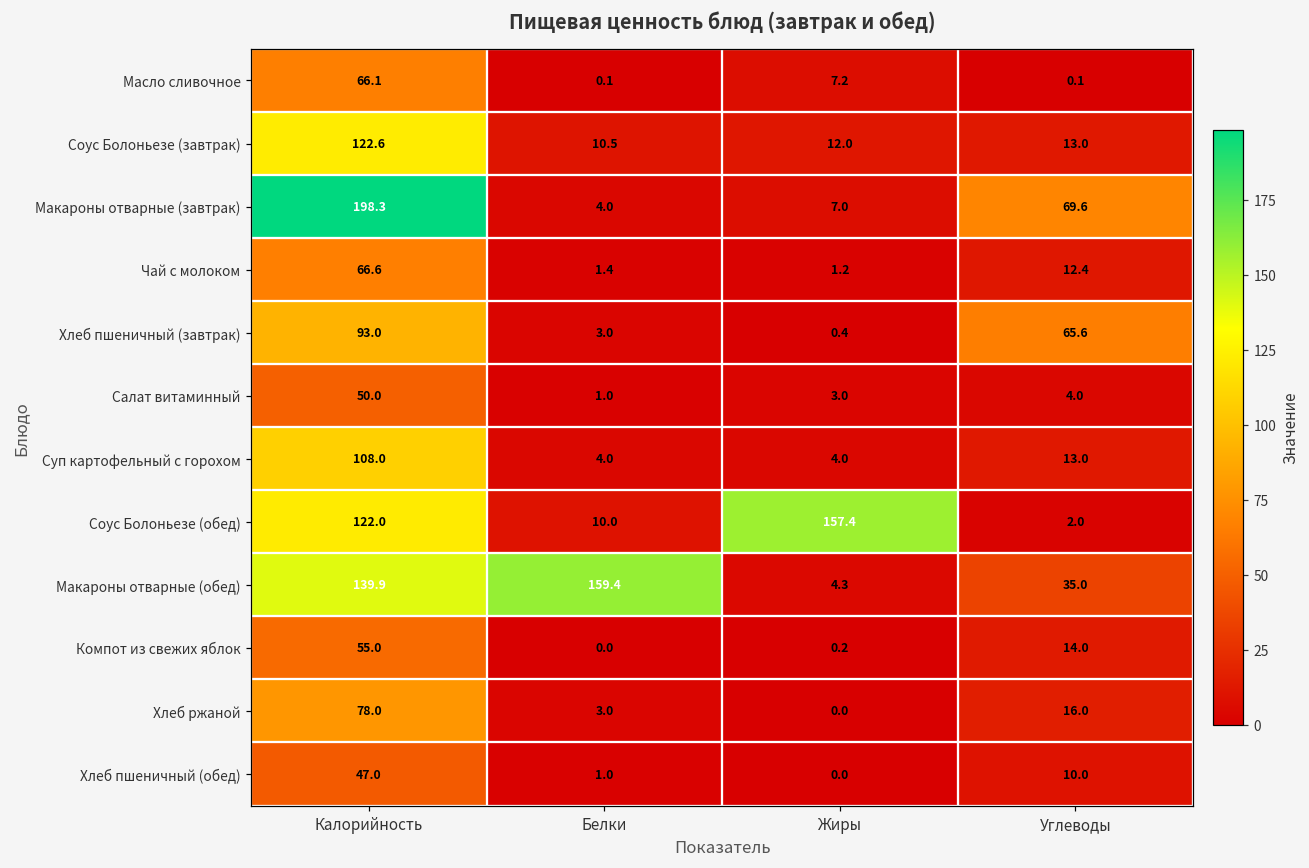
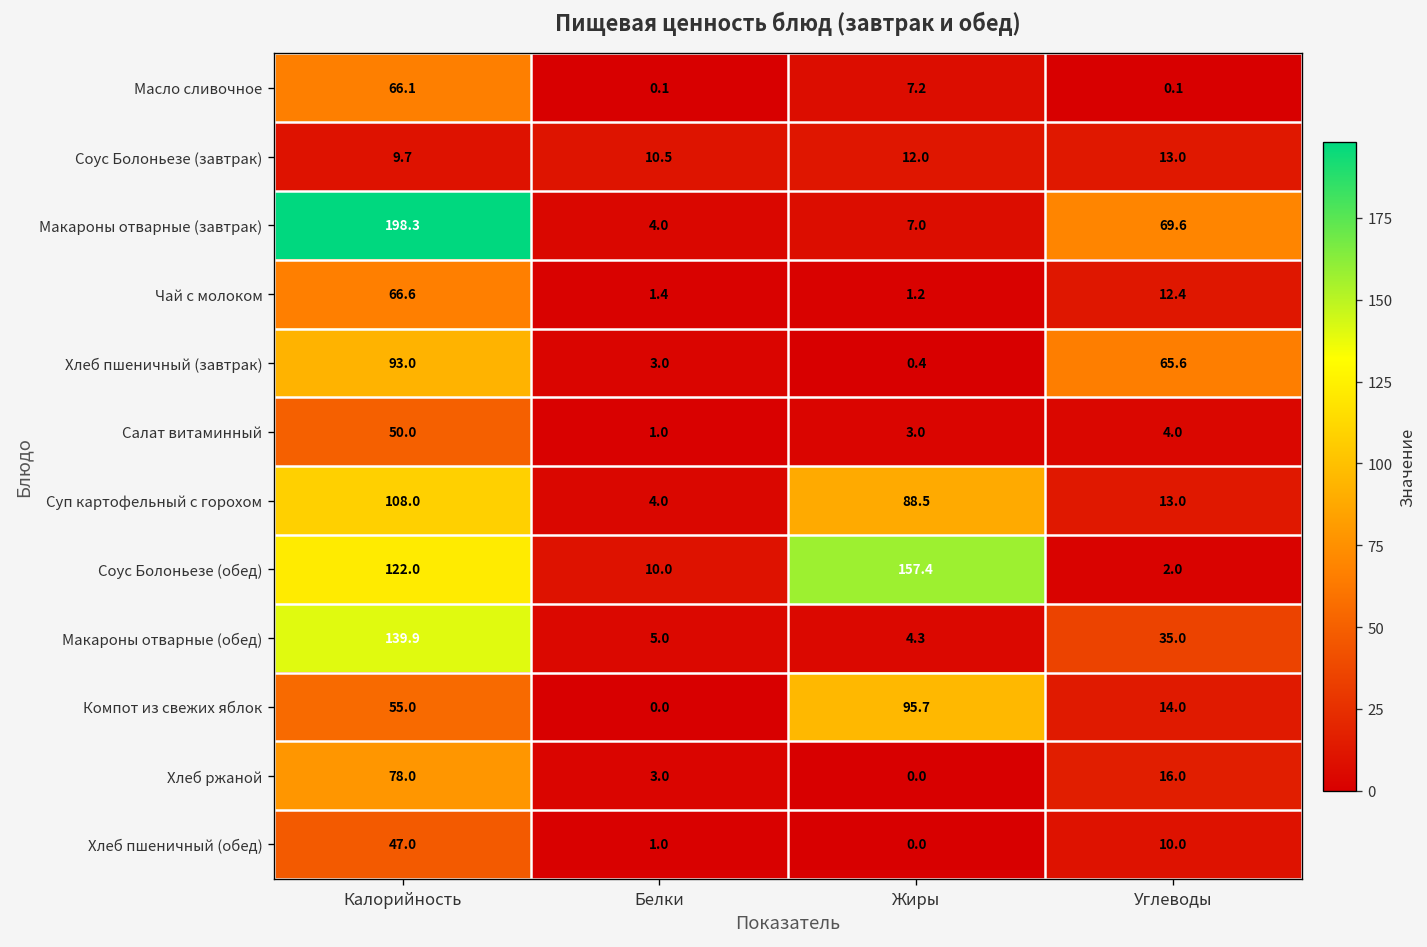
Соус Болоньезе (завтрак), Калорийность: 122.6 -> 9.7
Суп картофельный с горохом, Жиры: 4.0 -> 88.5
Макароны отварные (обед), Белки: 159.4 -> 5.0
Компот из свежих яблок, Жиры: 0.2 -> 95.7
